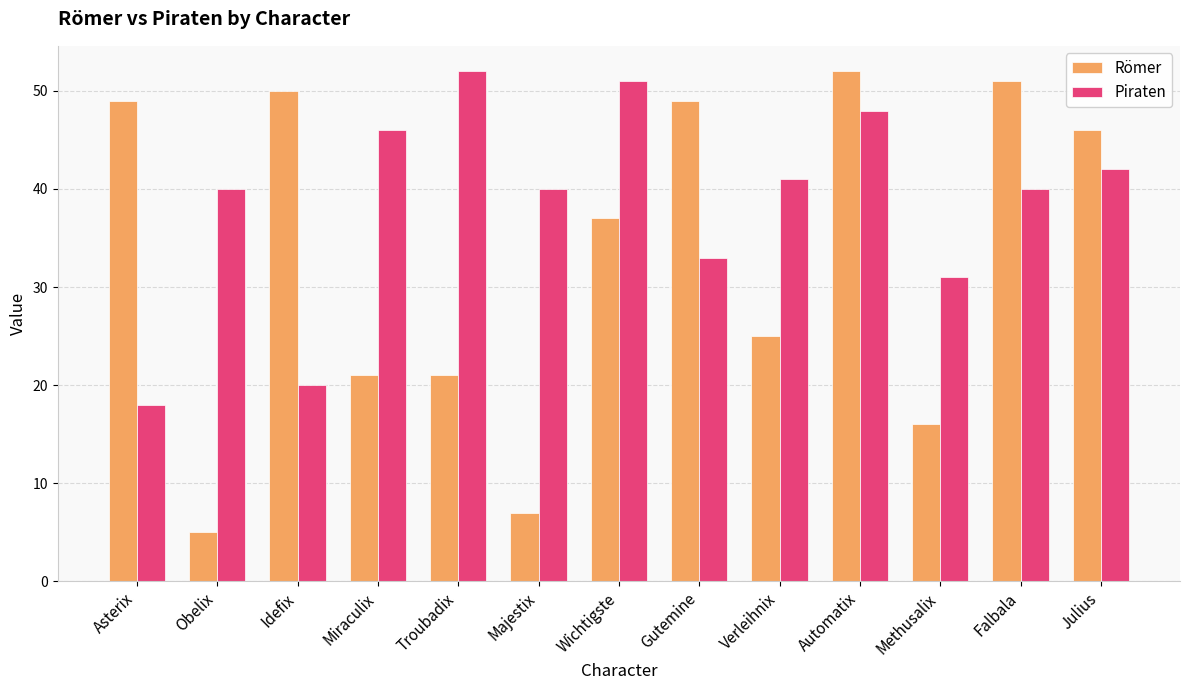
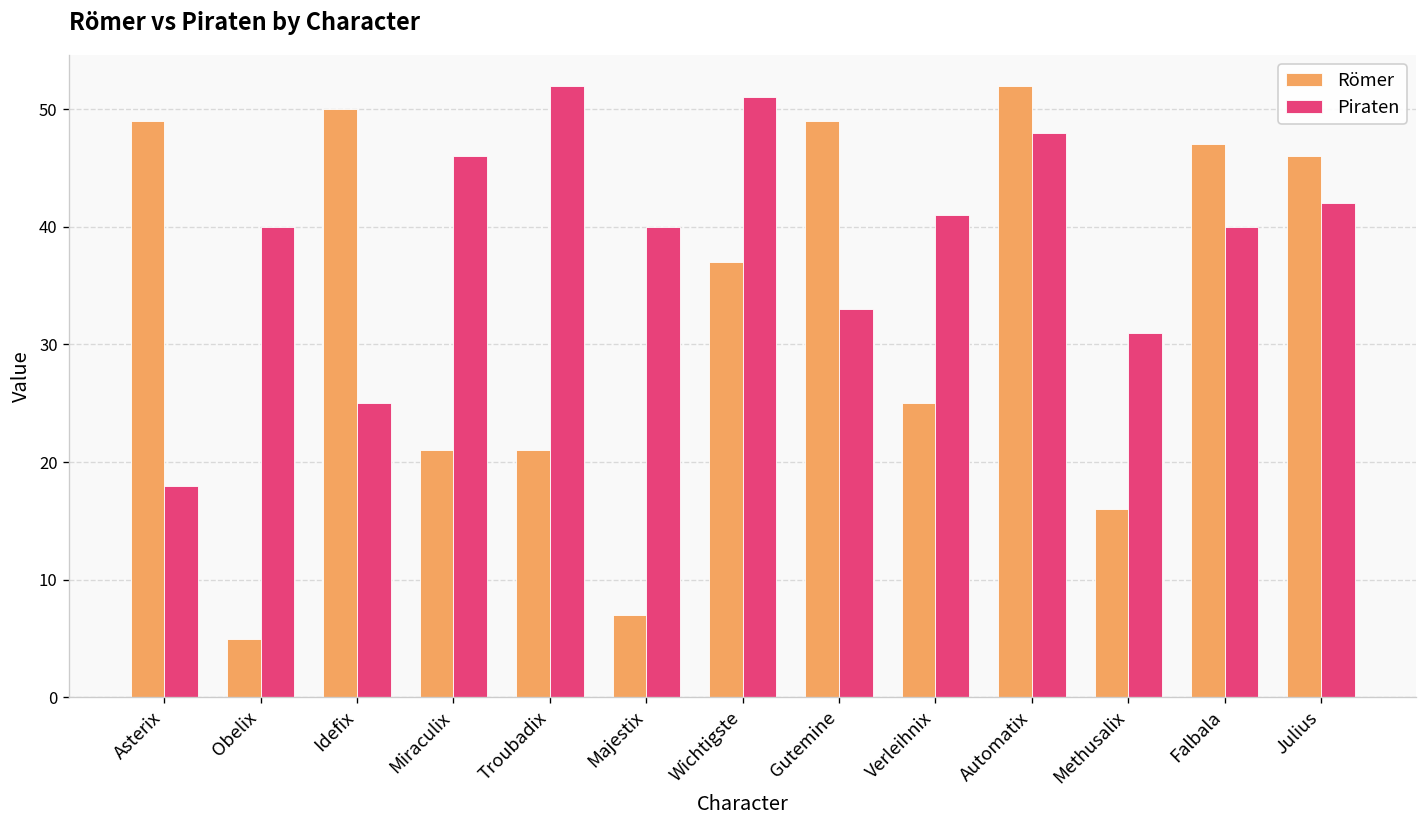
Piraten, Idefix: 20 -> 25
Römer, Falbala: 51 -> 47
